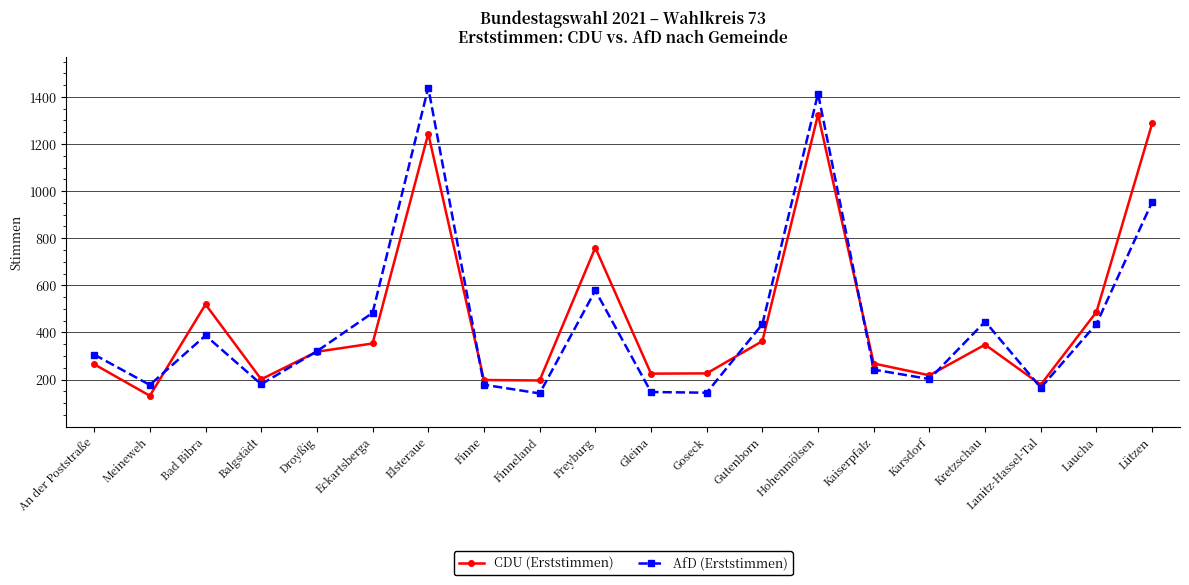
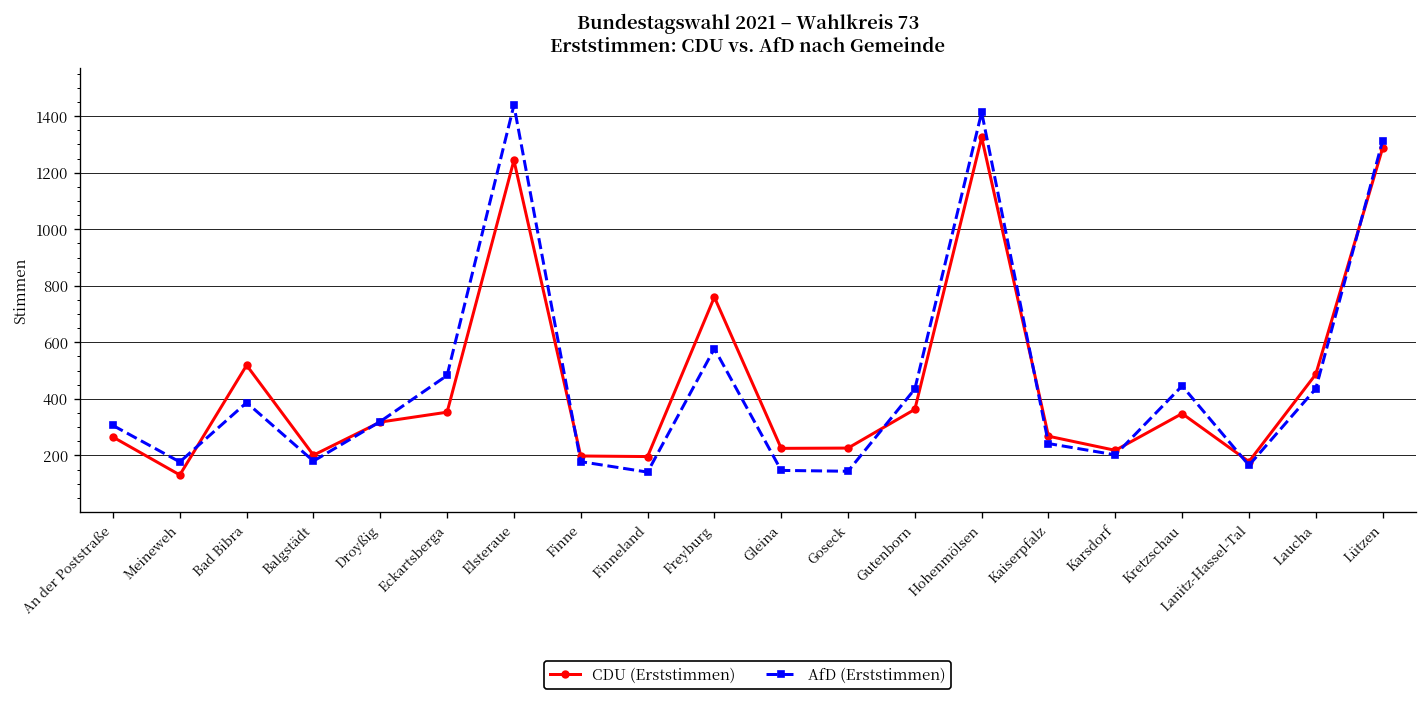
AfD (Erststimmen), Lützen: 950 -> 1310
